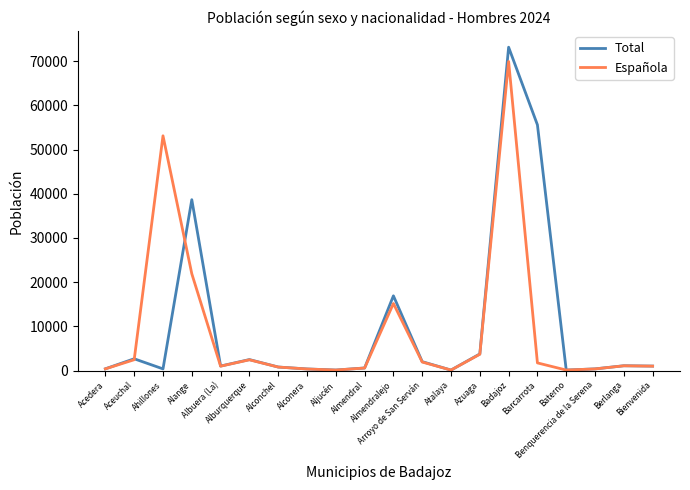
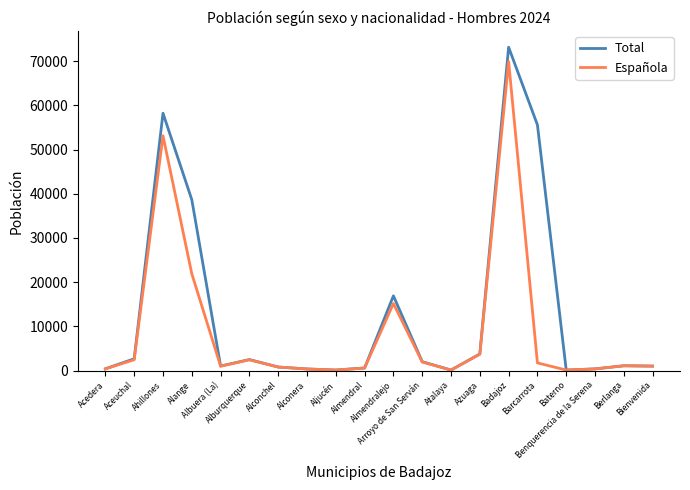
Total, Ahillones: 0 -> 58000
